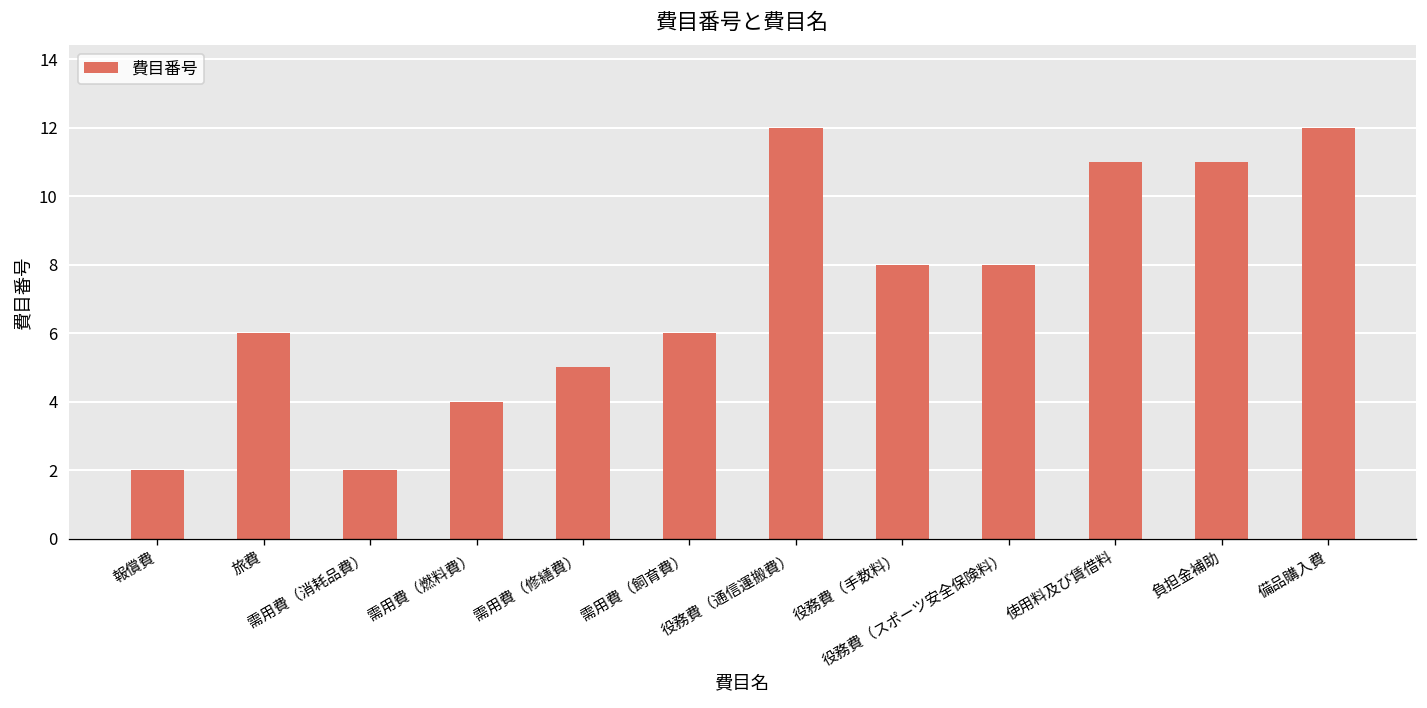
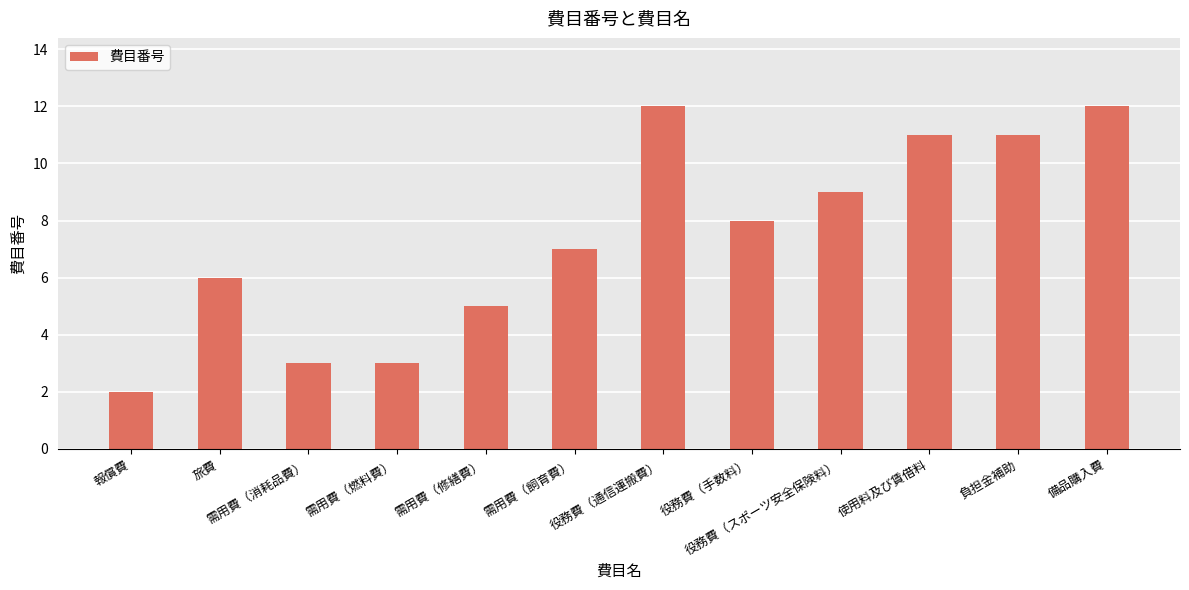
需用費（消耗品費）: 2 -> 3
需用費（燃料費）: 4 -> 3
需用費（飼育費）: 6 -> 7
役務費（スポーツ安全保険料）: 8 -> 9
